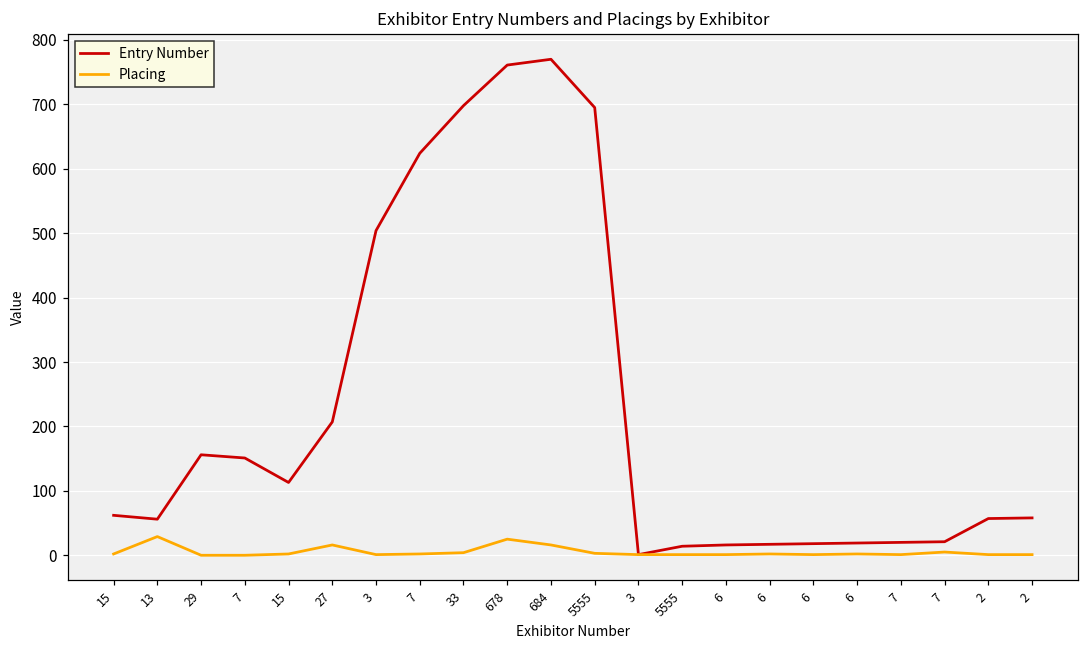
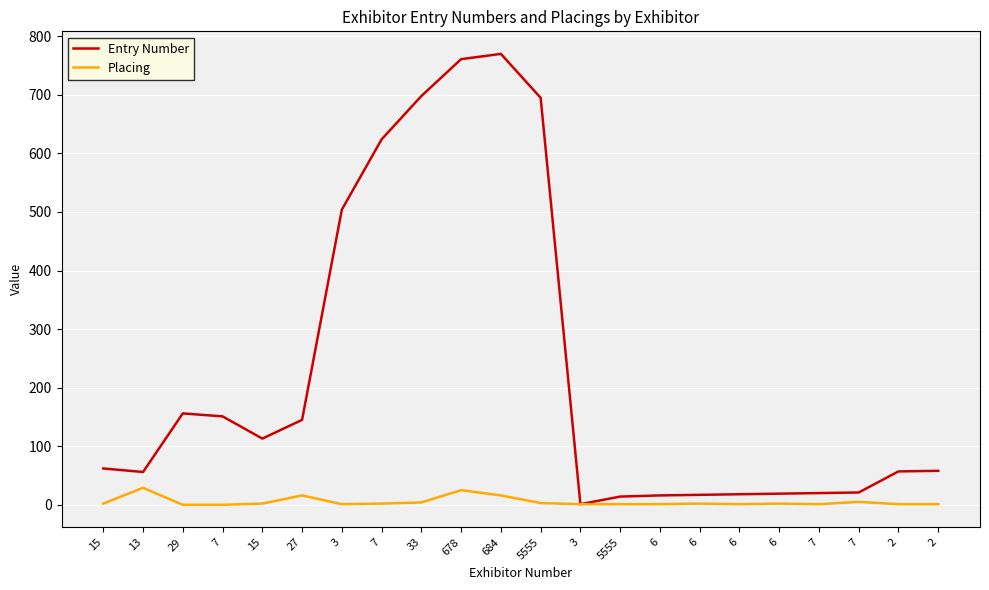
Entry Number, 27: 210 -> 150
